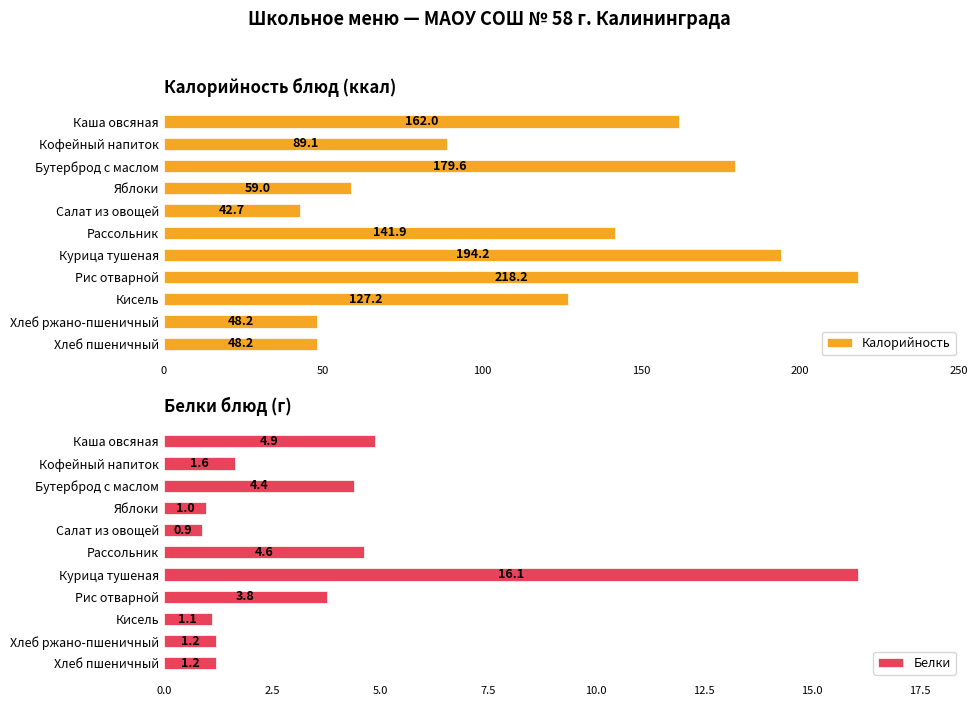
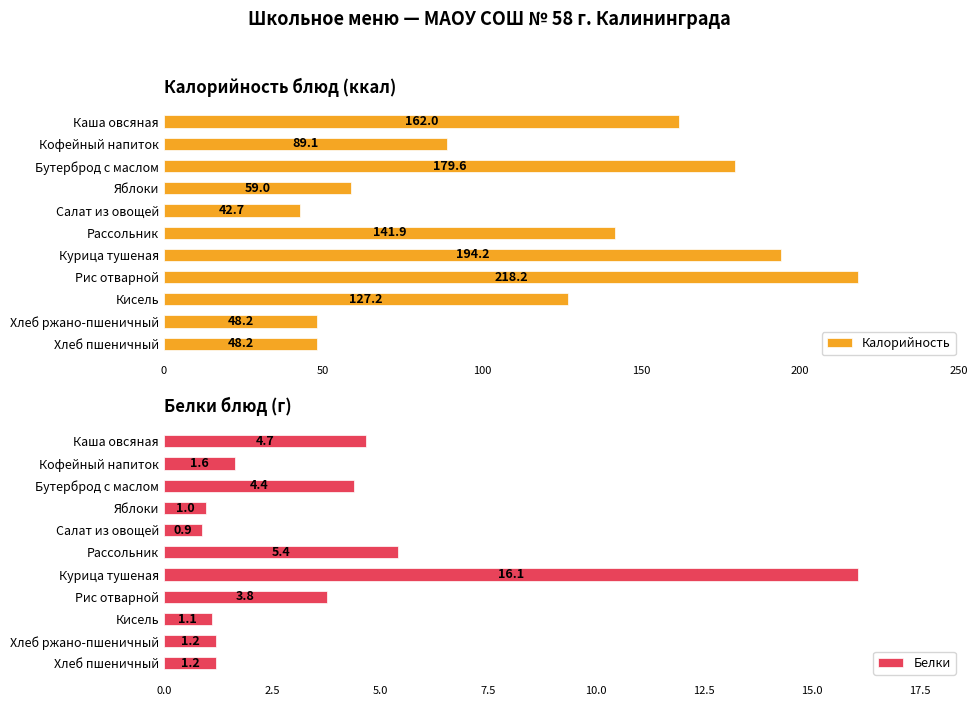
Белки блюд (г), Каша овсяная: 4.9 -> 4.7
Белки блюд (г), Рассольник: 4.6 -> 5.4
